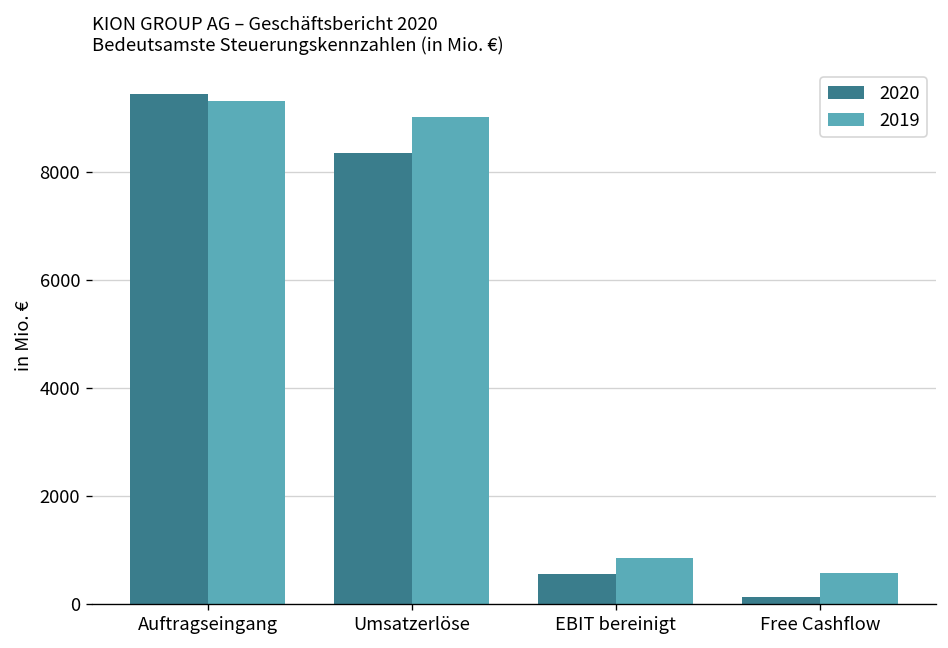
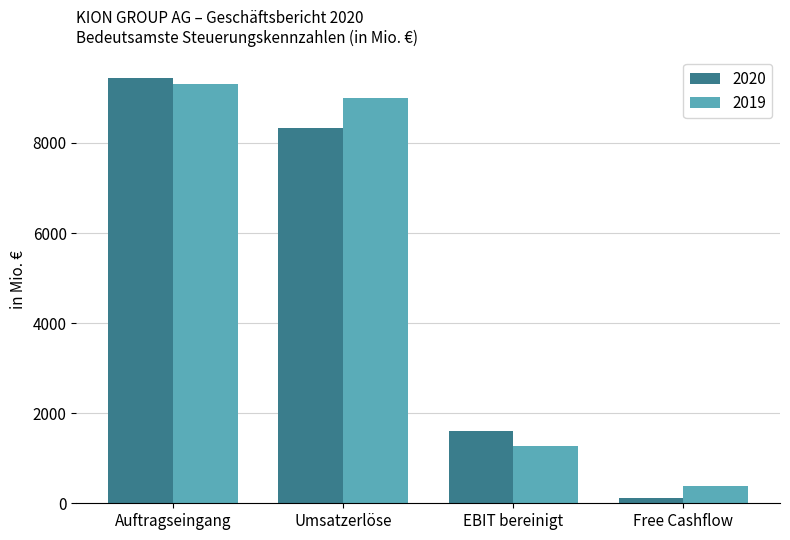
2020, EBIT bereinigt: 500 -> 1600
2019, EBIT bereinigt: 900 -> 1300
2019, Free Cashflow: 600 -> 400
